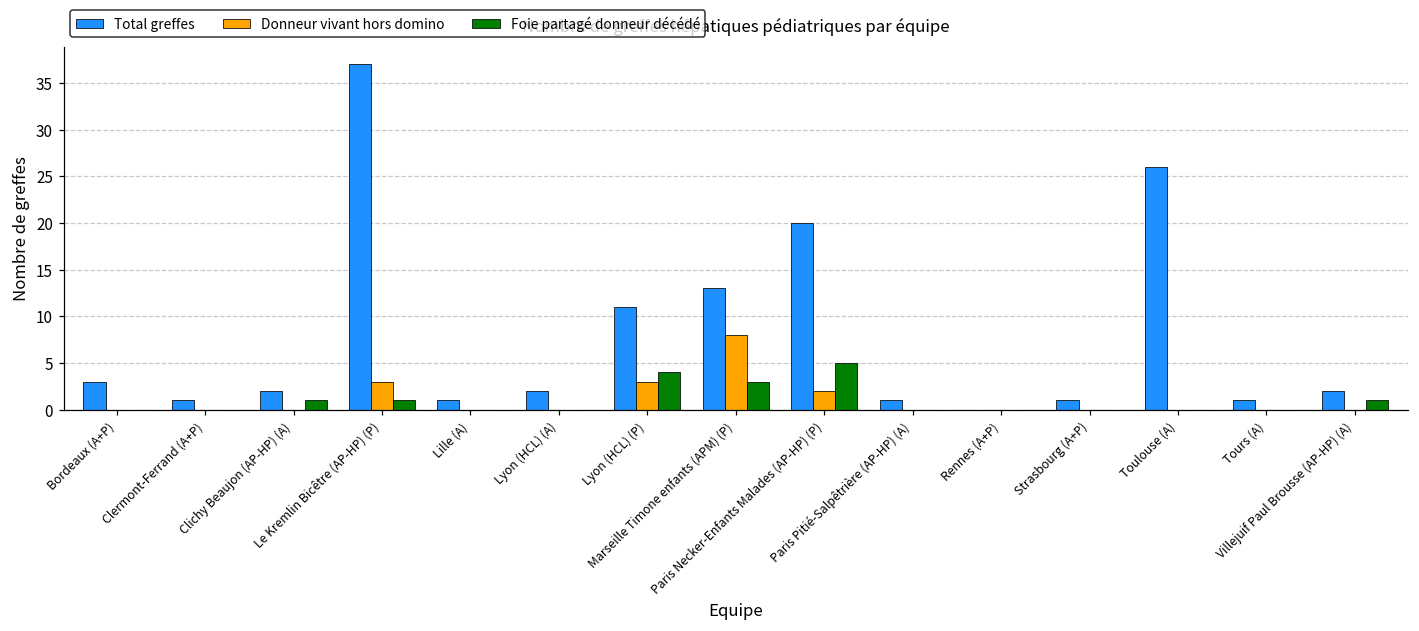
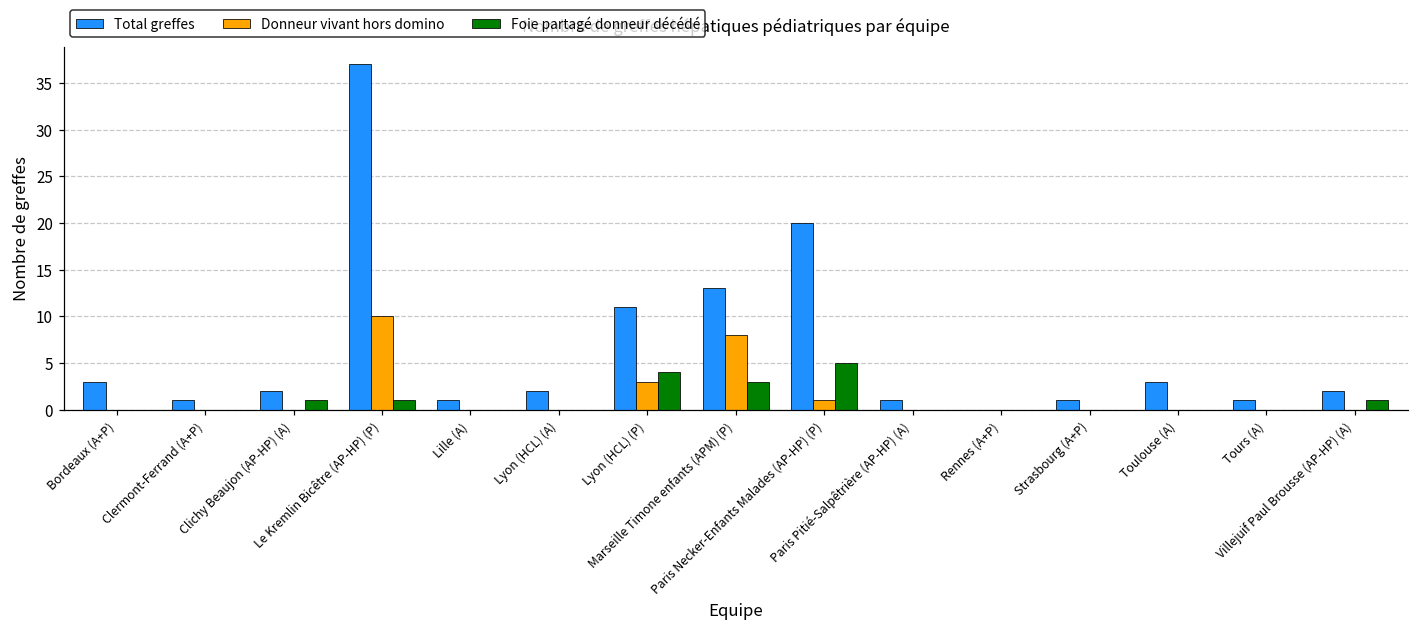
Donneur vivant hors domino, Le Kremlin Bicêtre (AP-HP) (P): 3 -> 10
Donneur vivant hors domino, Paris Necker-Enfants Malades (AP-HP) (P): 2 -> 1
Total greffes, Toulouse (A): 26 -> 3
